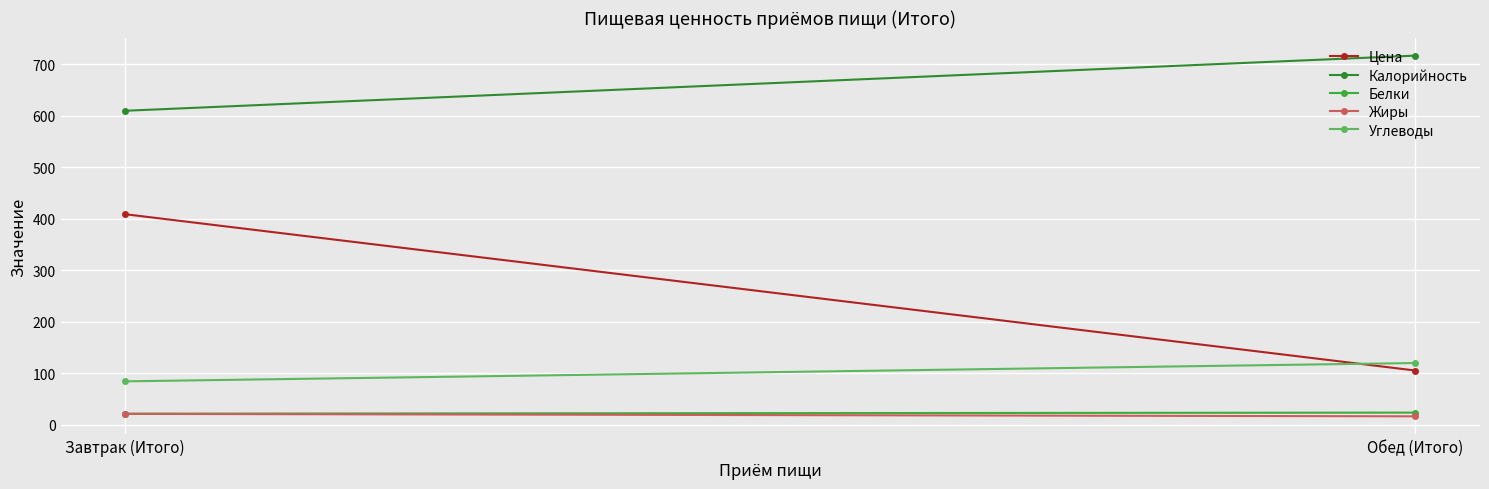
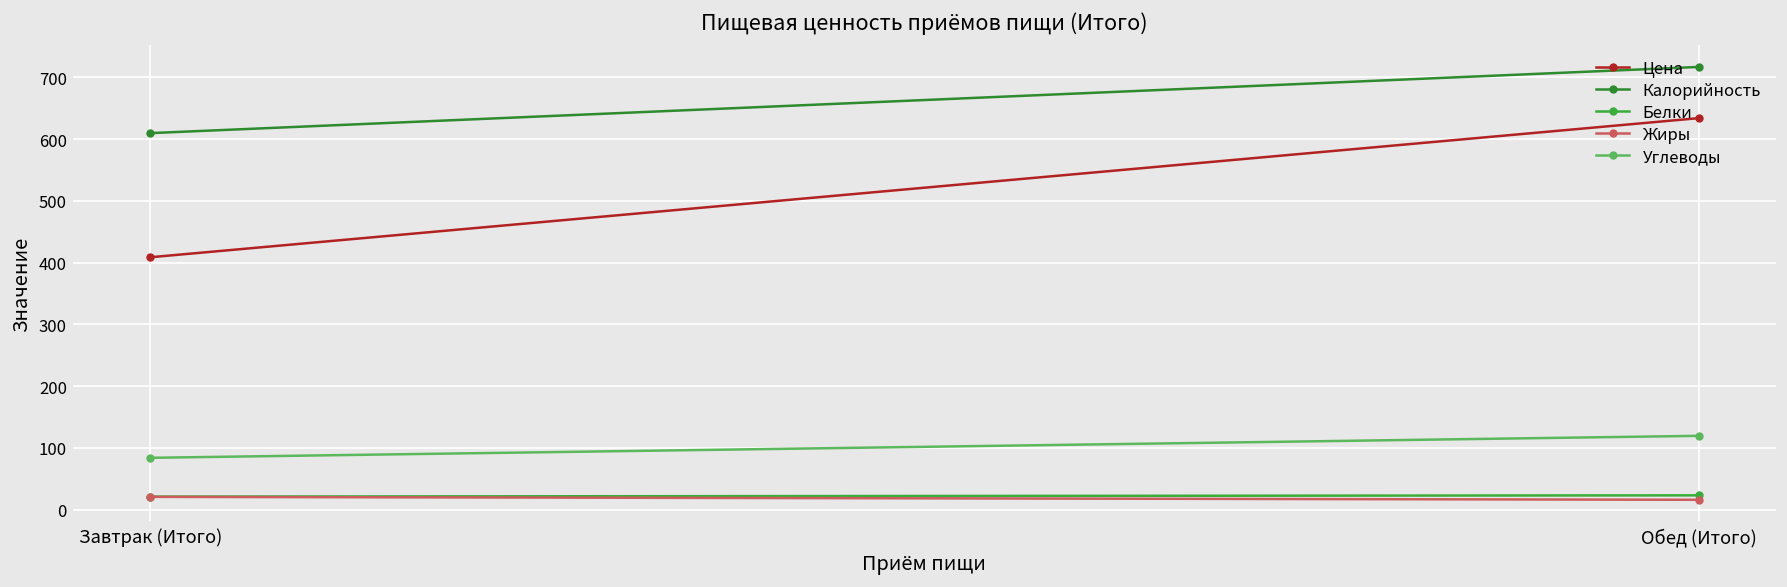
Цена, Обед (Итого): 110 -> 630
